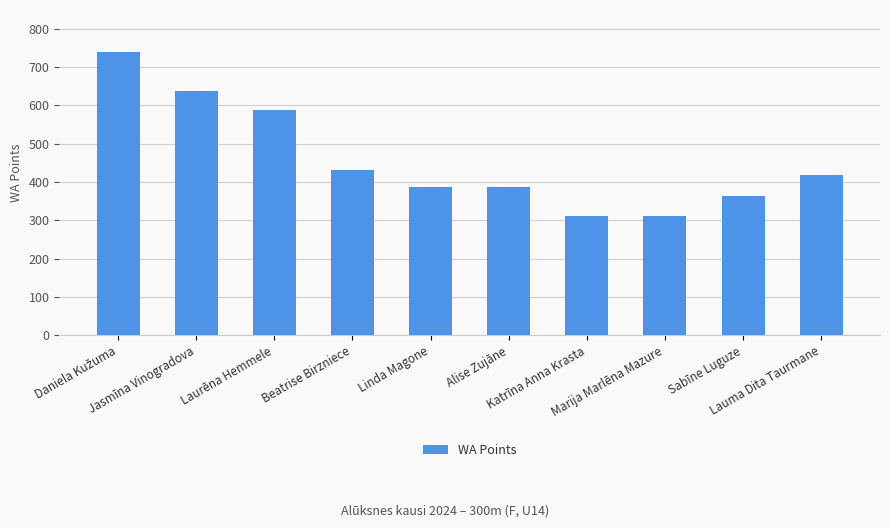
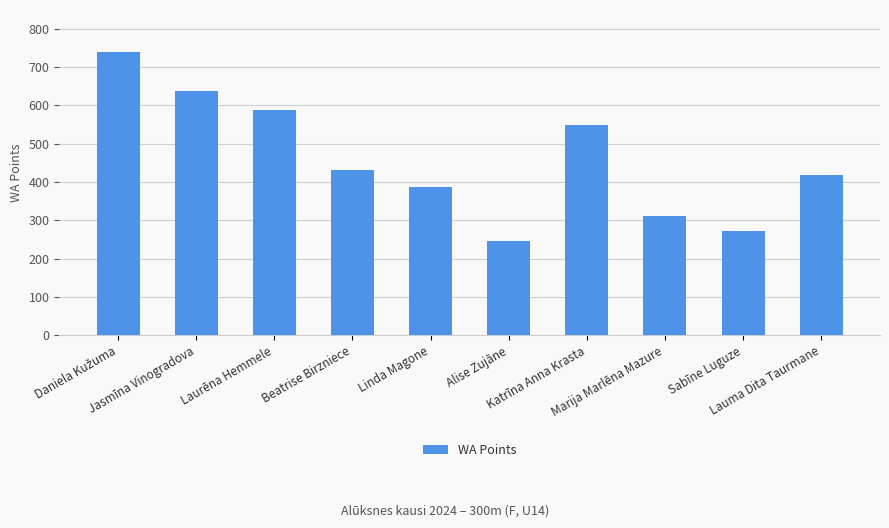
Alise Zujāne: 390 -> 250
Katrīna Anna Krasta: 310 -> 550
Sabīne Luguze: 360 -> 270
